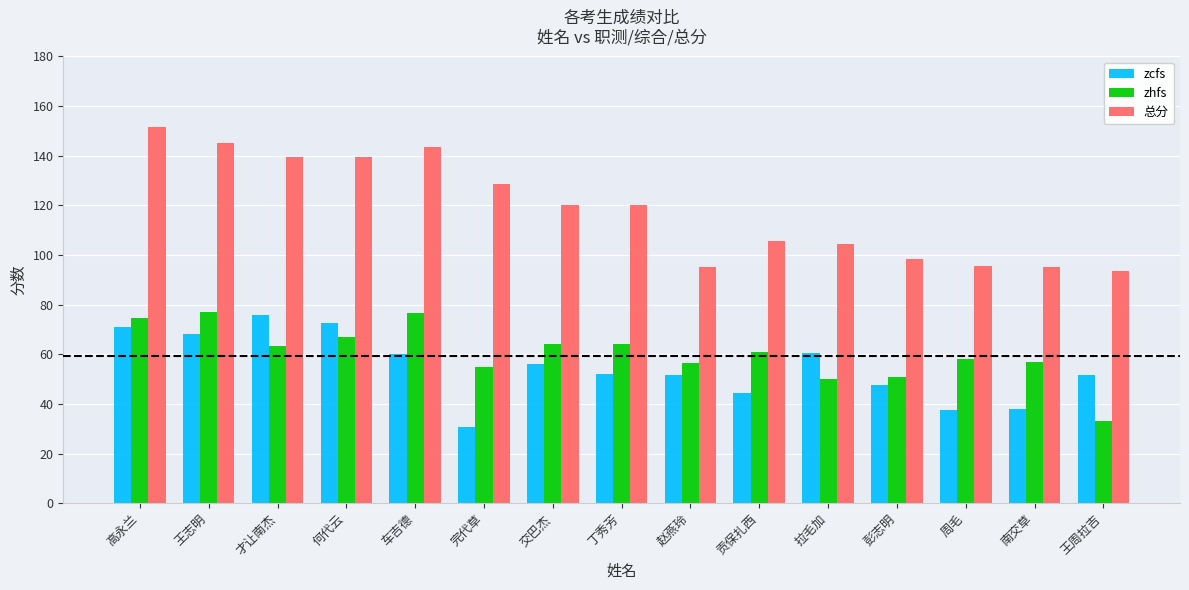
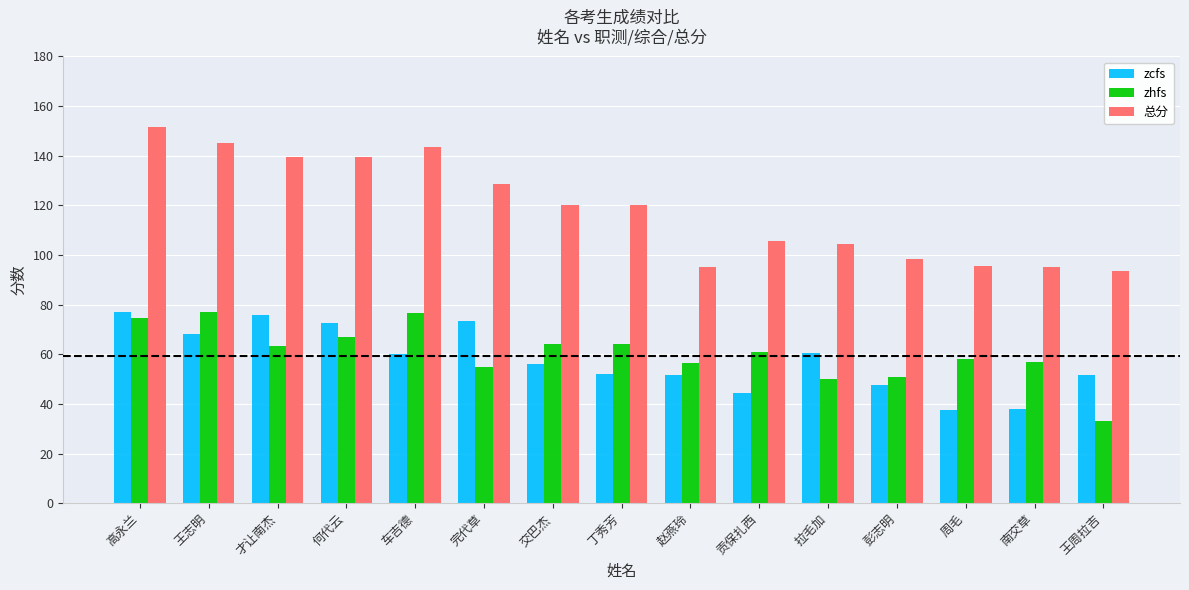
zcfs, 高永兰: 71 -> 77
zcfs, 完代草: 31 -> 74
